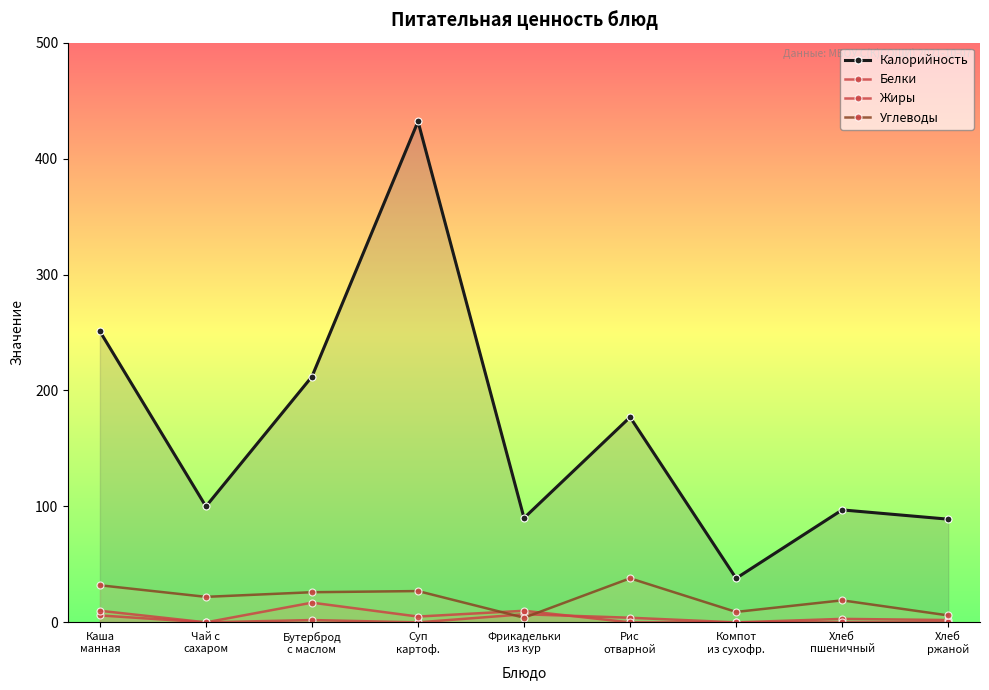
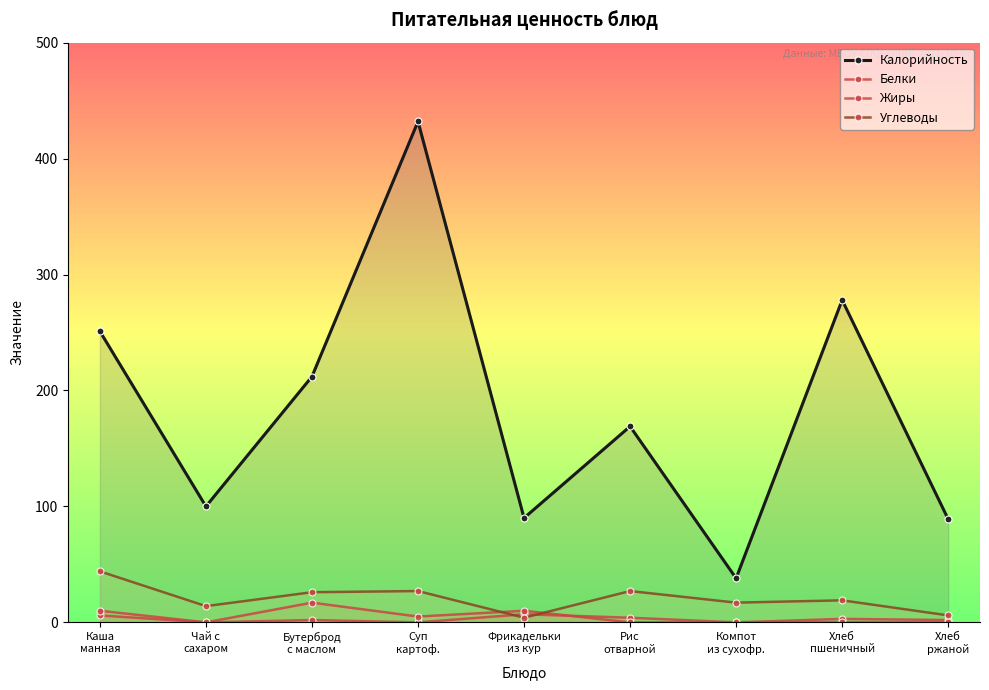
Углеводы, Каша манная: 32 -> 44
Углеводы, Чай с сахаром: 22 -> 14
Калорийность, Рис отварной: 177 -> 169
Углеводы, Рис отварной: 38 -> 27
Углеводы, Компот из сухофр.: 9 -> 17
Калорийность, Хлеб пшеничный: 97 -> 278
